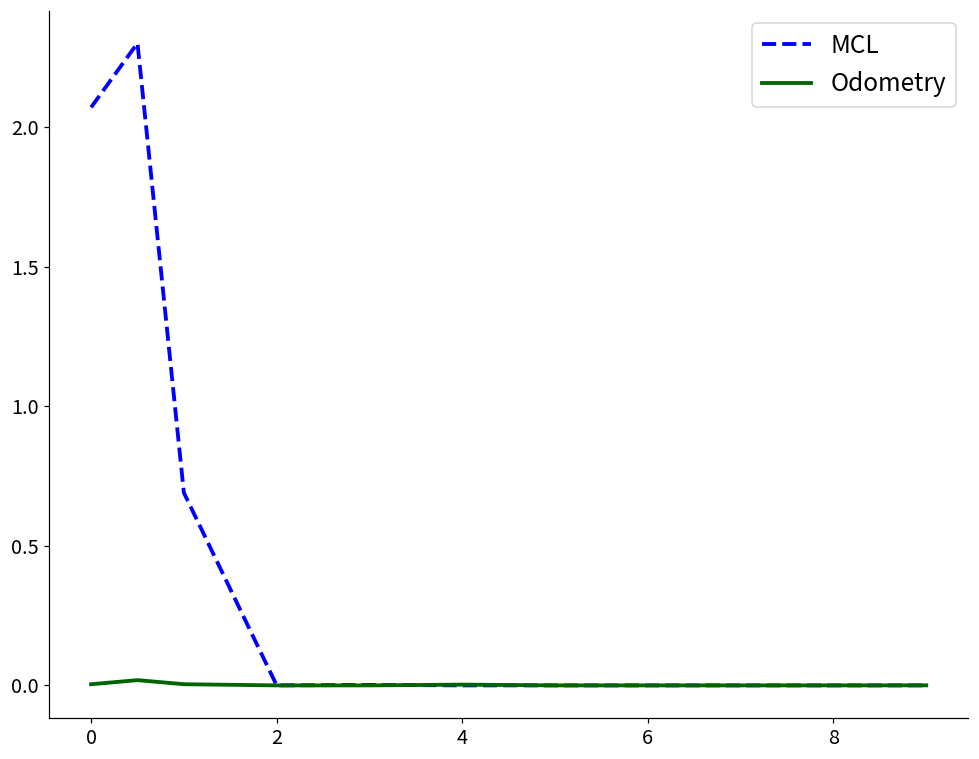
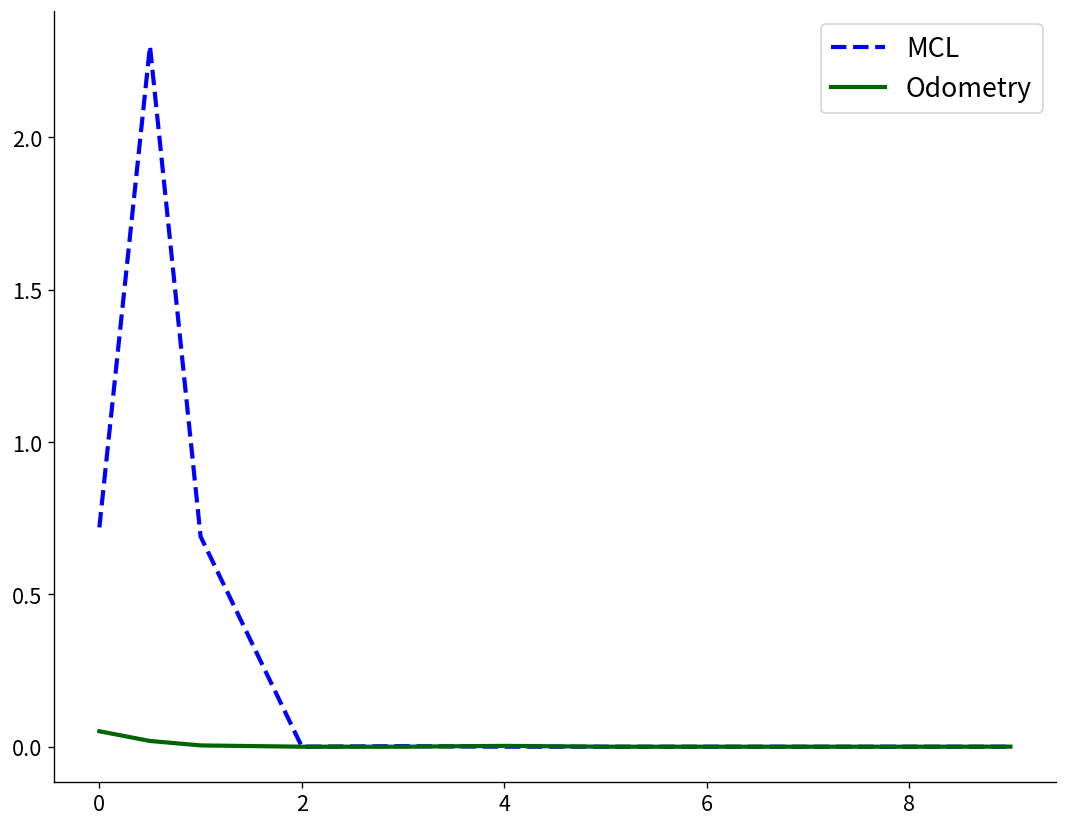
MCL, 0: 2.07 -> 0.72
Odometry, 0: 0.00 -> 0.05
